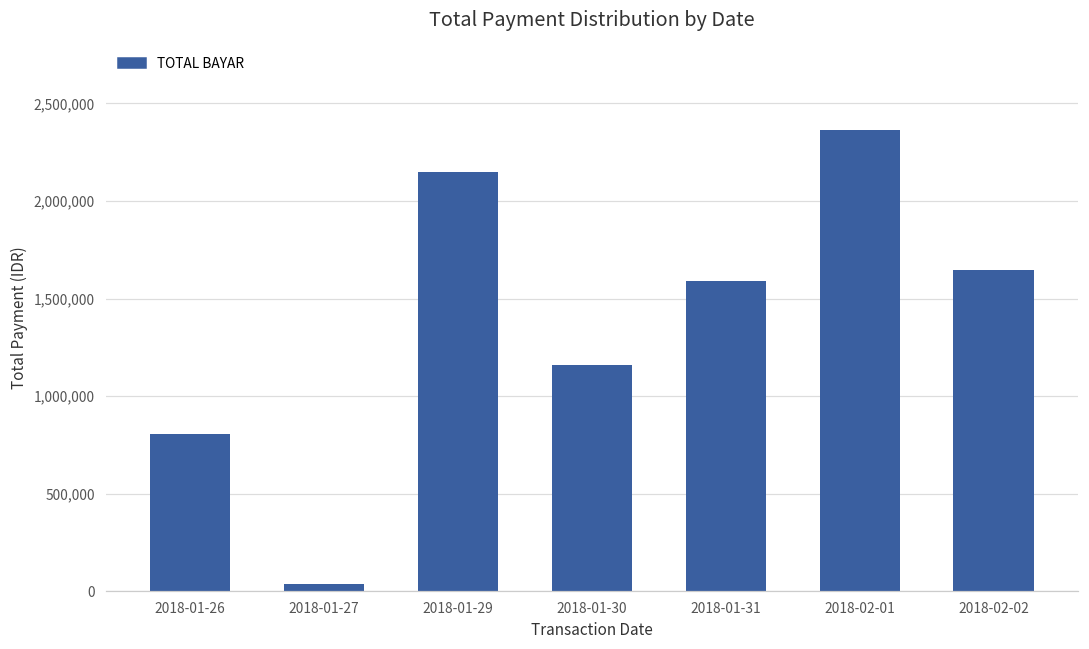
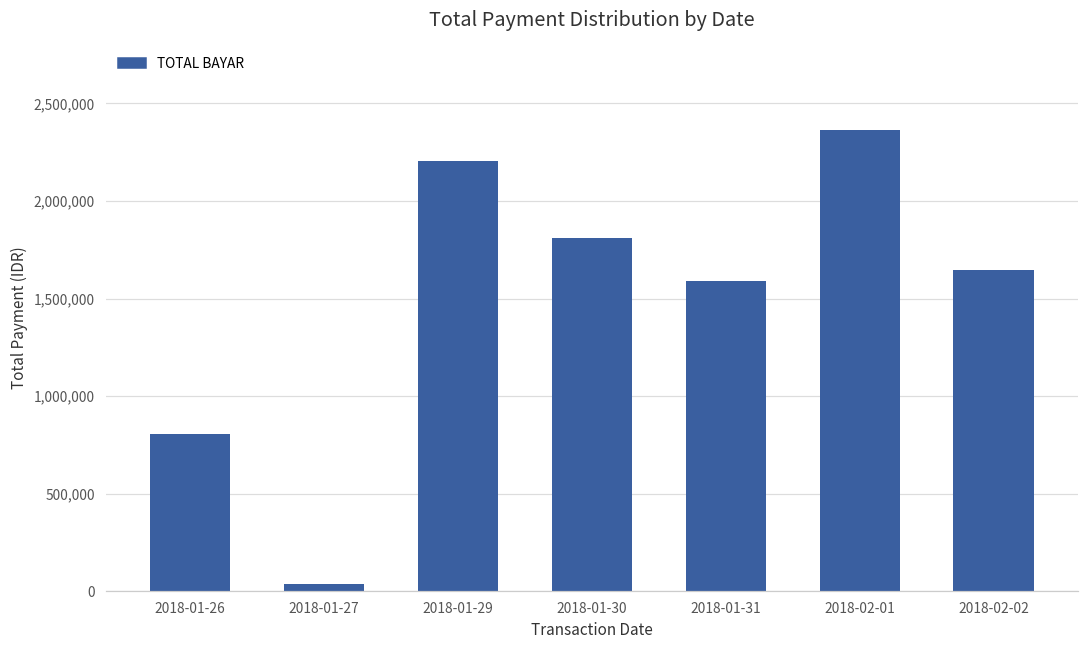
2018-01-29: 2,150,000 -> 2,200,000
2018-01-30: 1,160,000 -> 1,810,000
